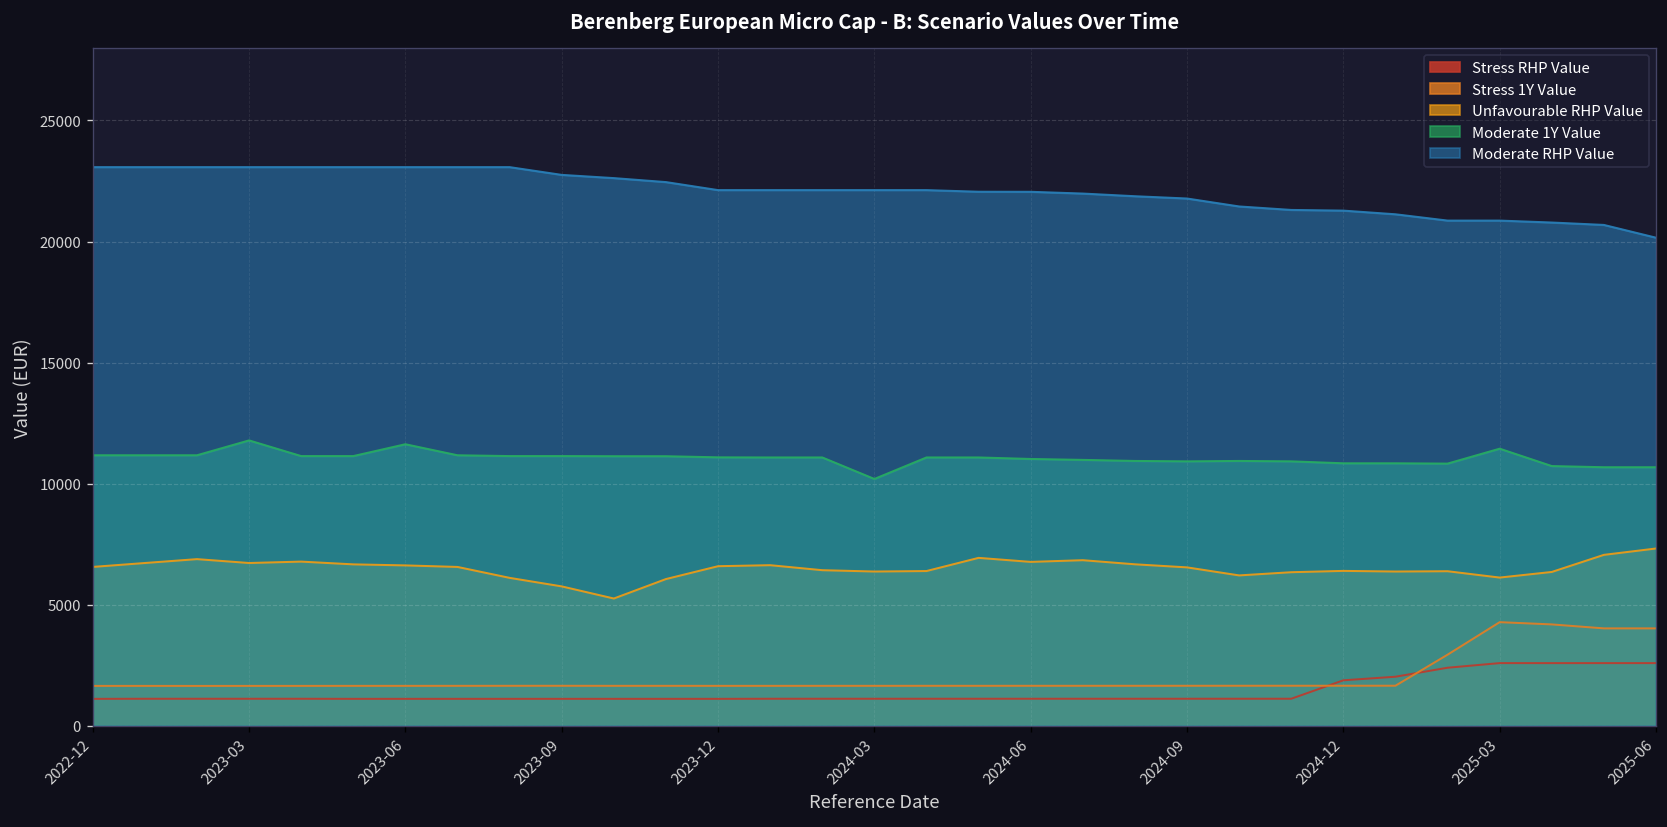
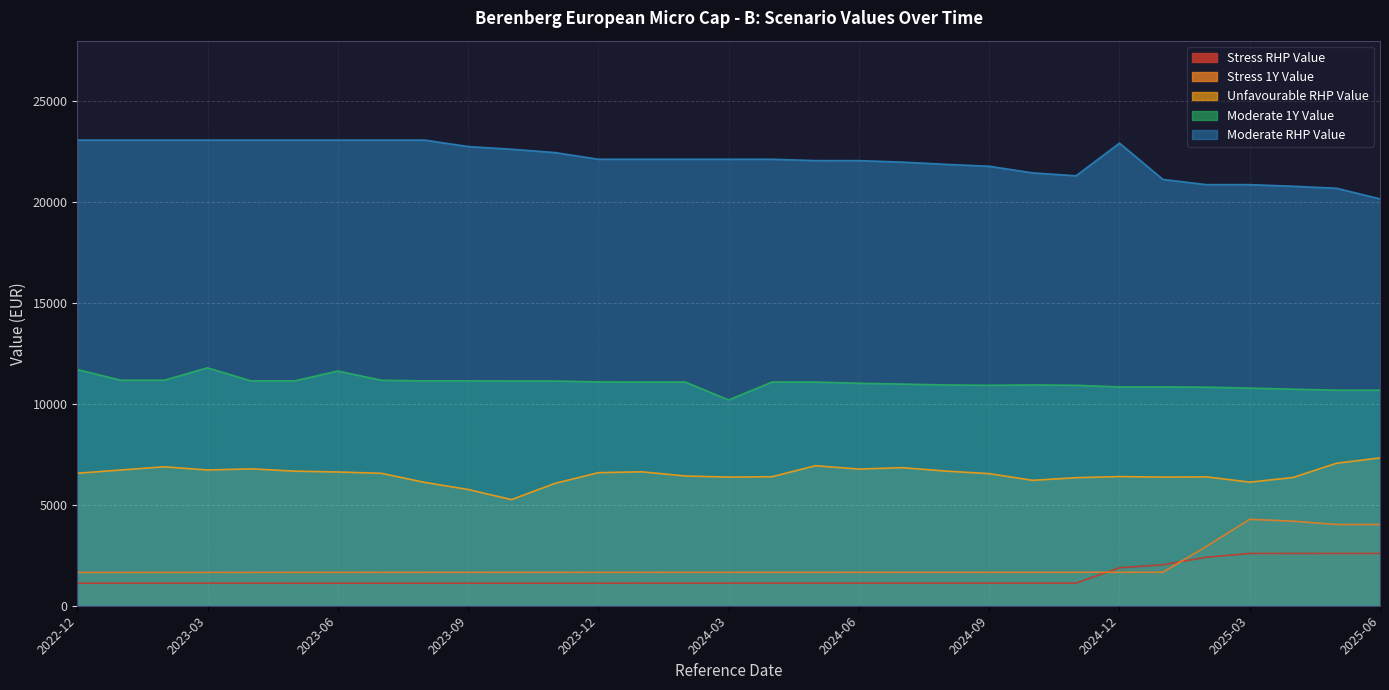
Moderate 1Y Value, 2022-12: 11200 -> 11700
Moderate RHP Value, 2024-12: 21300 -> 22900
Moderate 1Y Value, 2025-03: 11400 -> 10800
